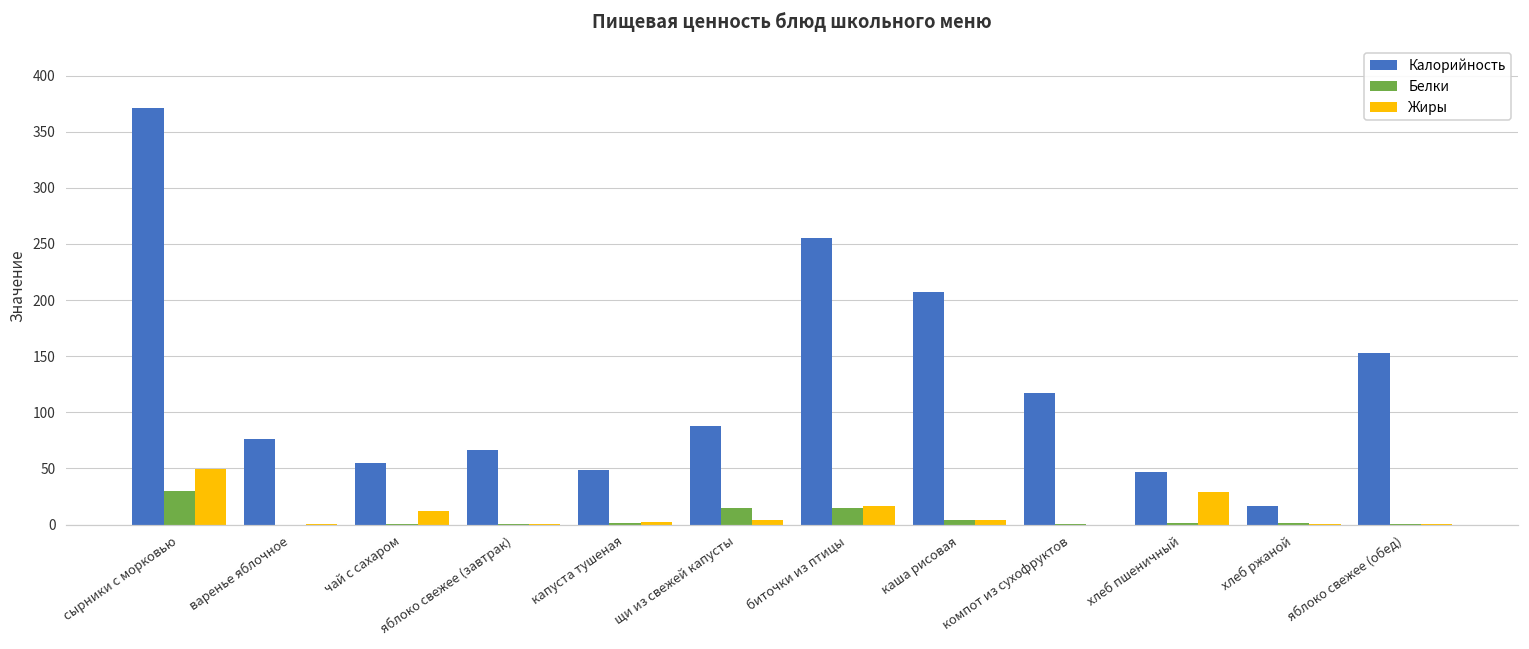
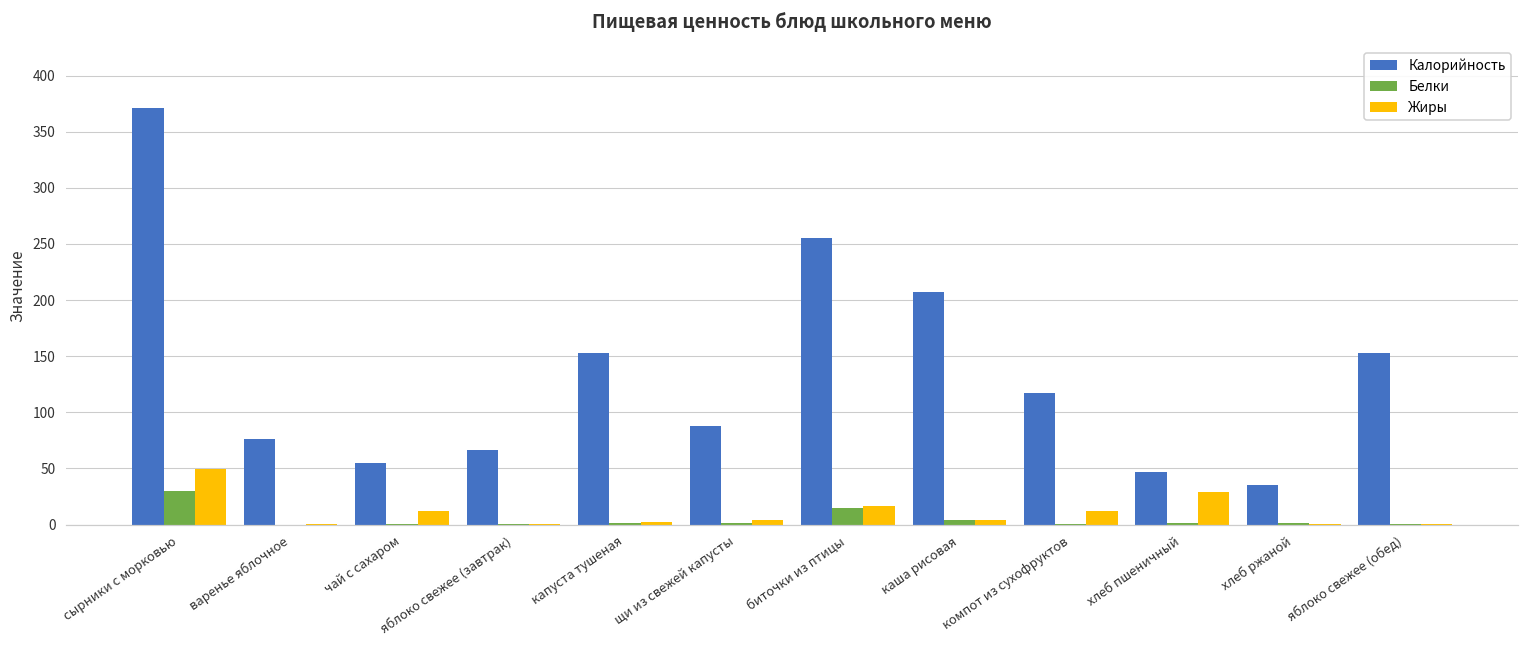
Калорийность, капуста тушеная: 48 -> 153
Белки, щи из свежей капусты: 15 -> 1
Жиры, компот из сухофруктов: 0 -> 12
Калорийность, хлеб ржаной: 17 -> 35
